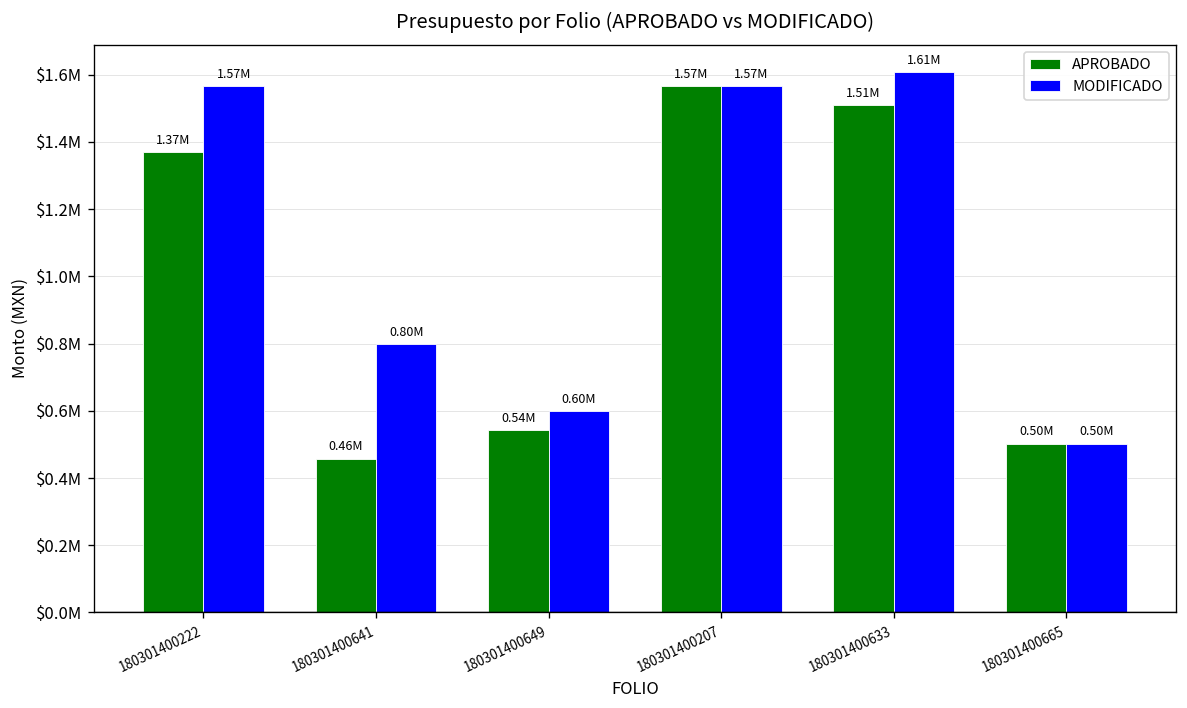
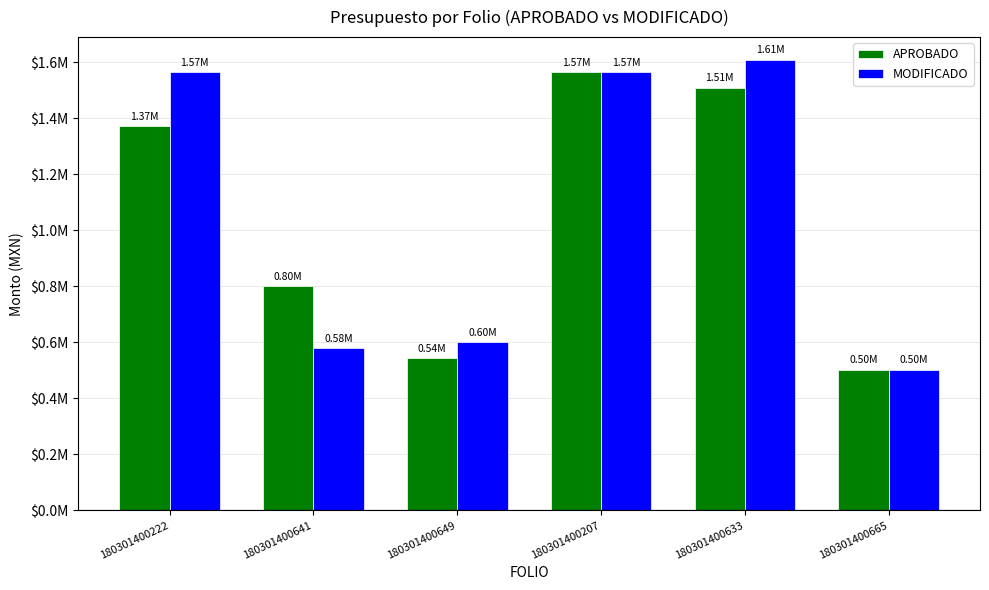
APROBADO, 180301400641: 0.46M -> 0.80M
MODIFICADO, 180301400641: 0.80M -> 0.58M
